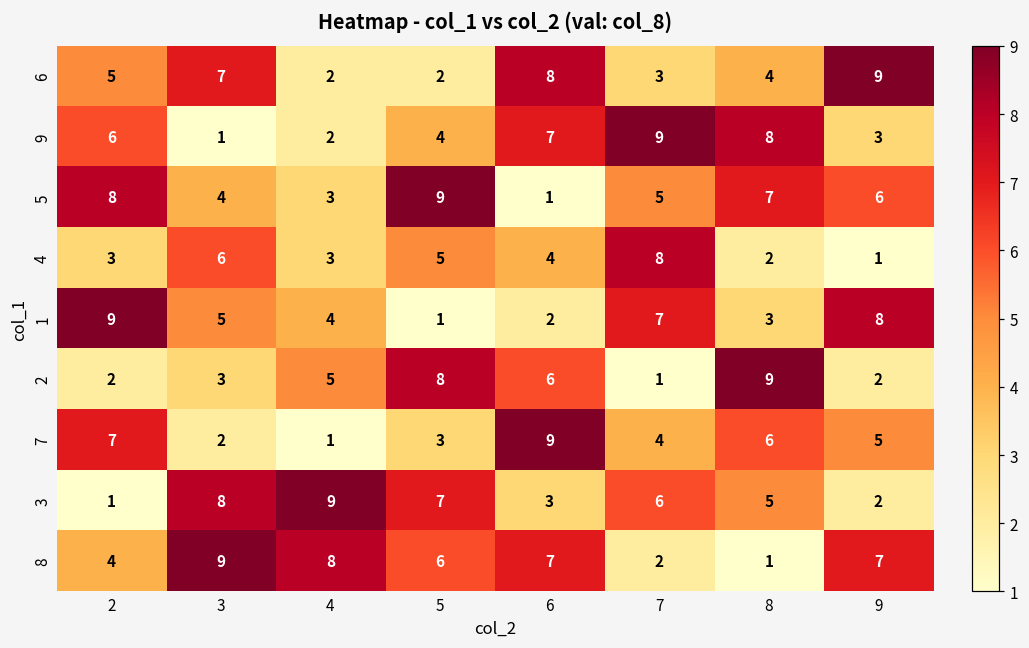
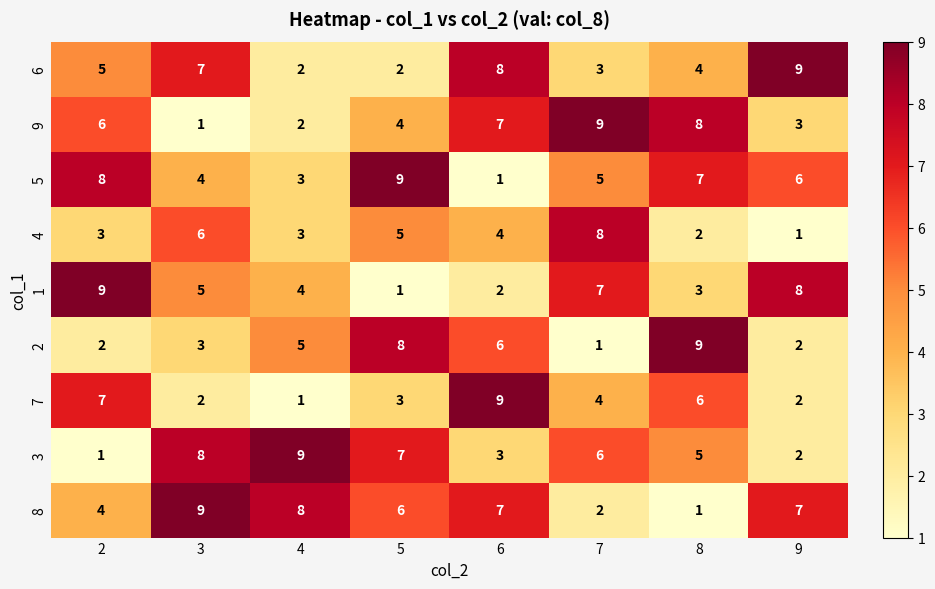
7, 9: 5 -> 2
